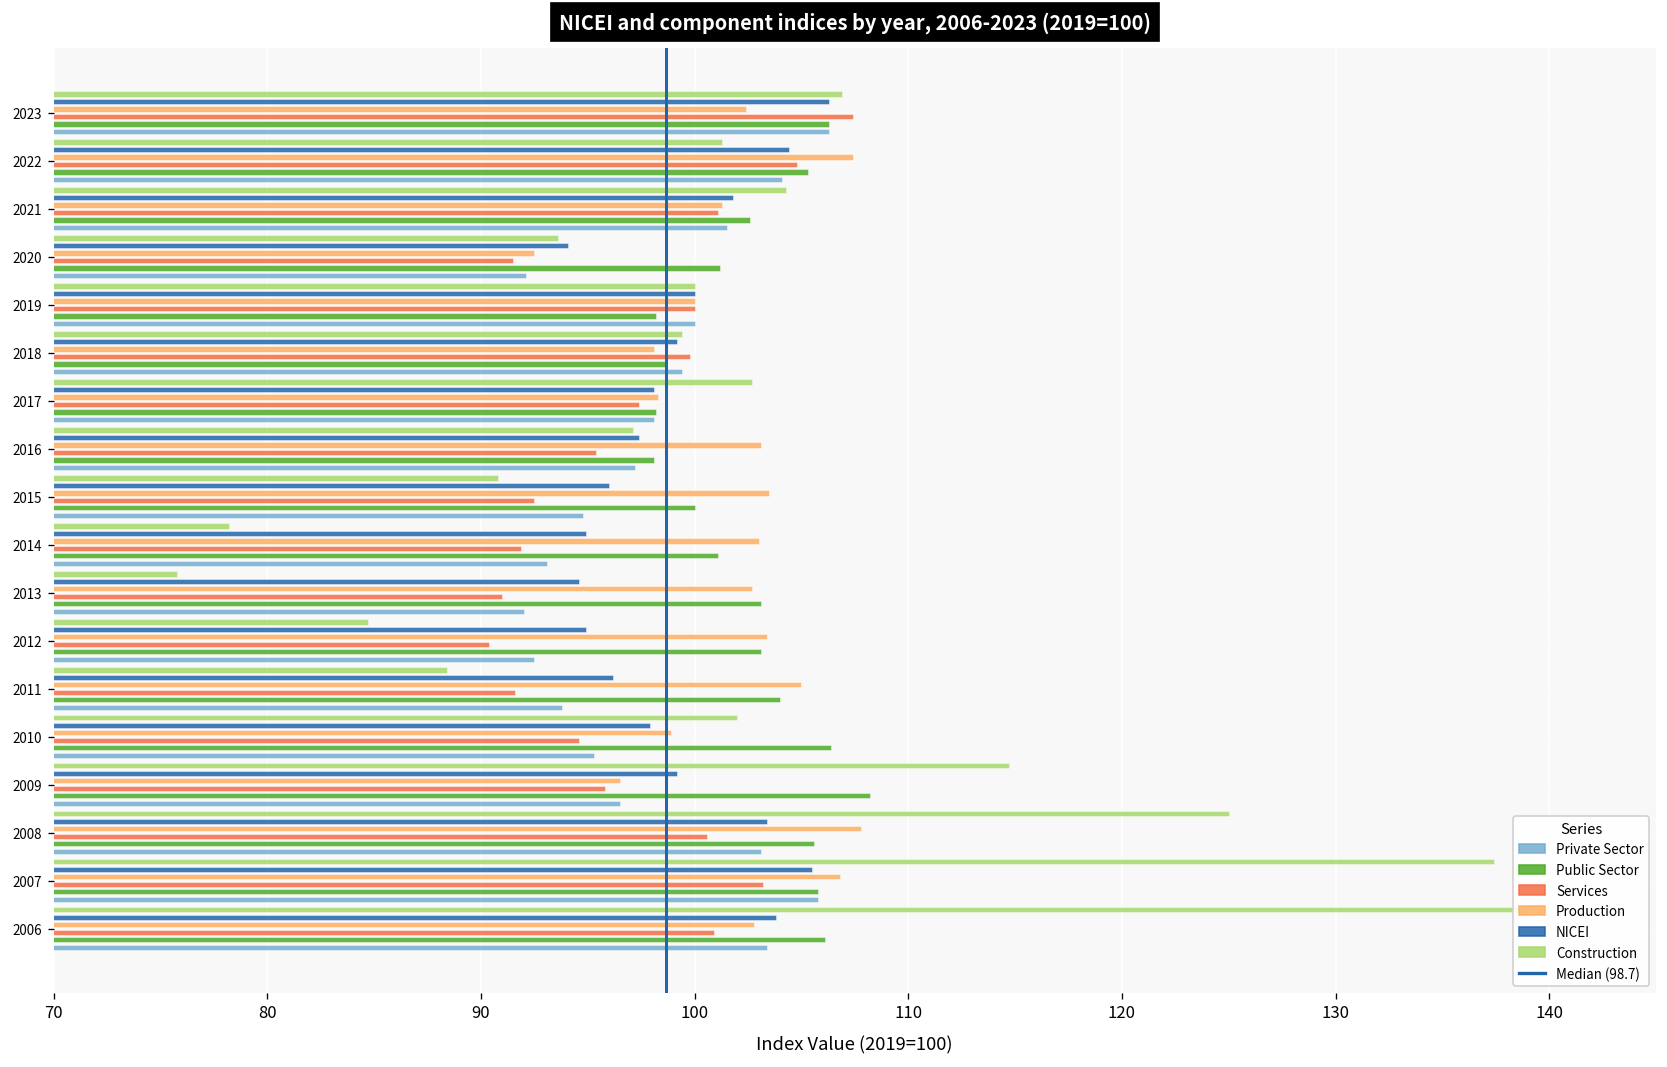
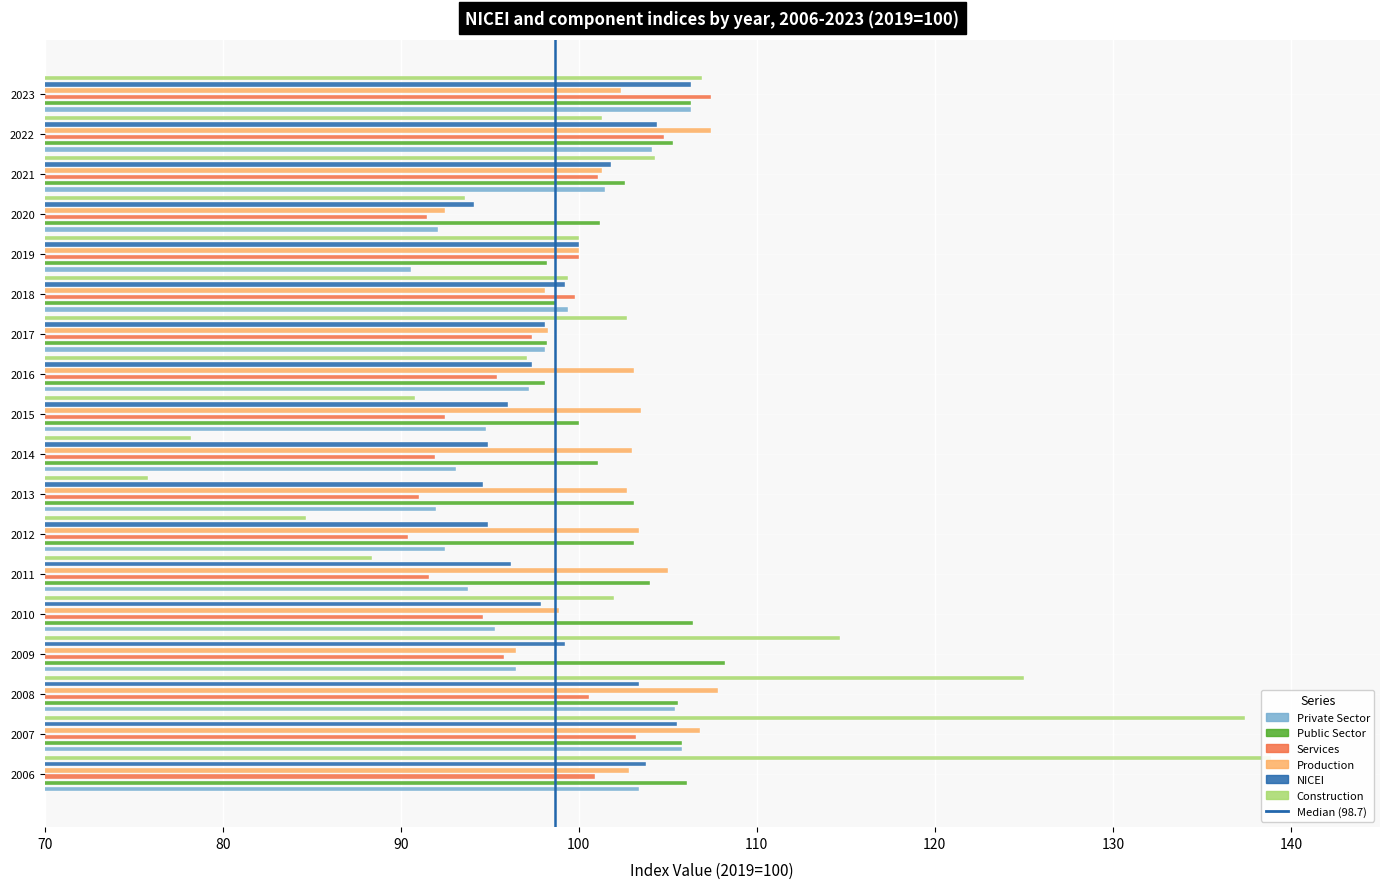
Private Sector, 2019: 100.0 -> 90.6
Private Sector, 2008: 103.1 -> 105.4
